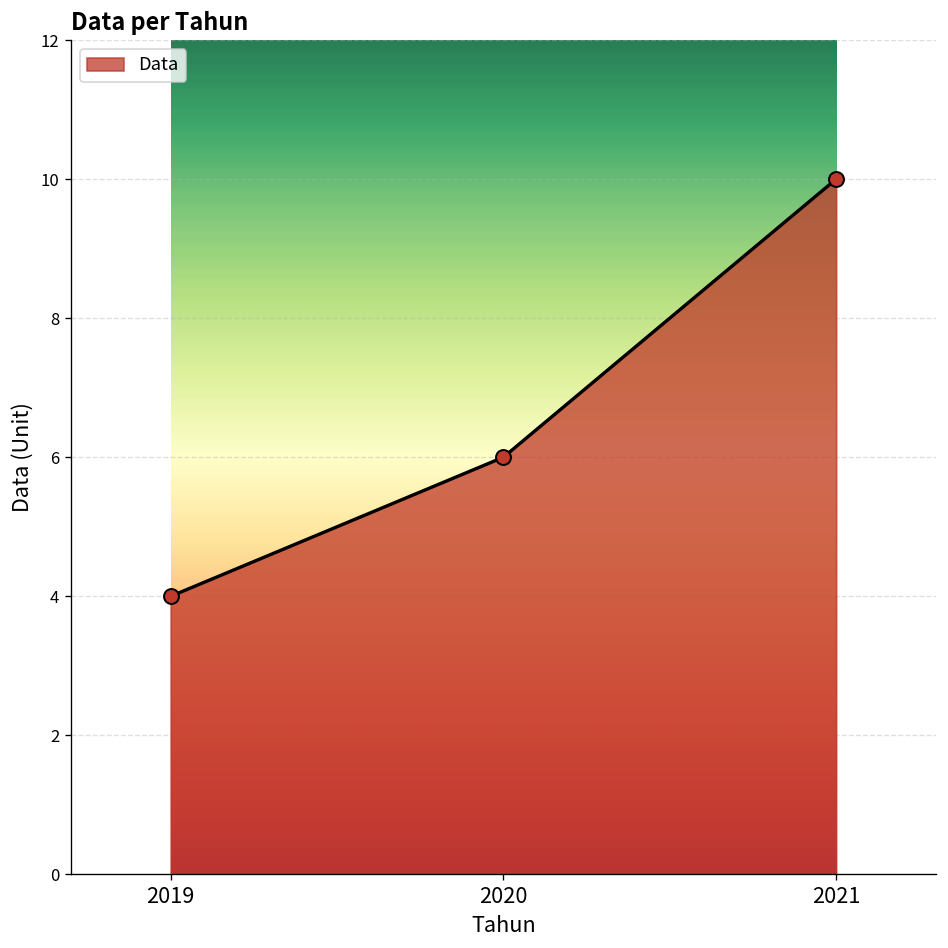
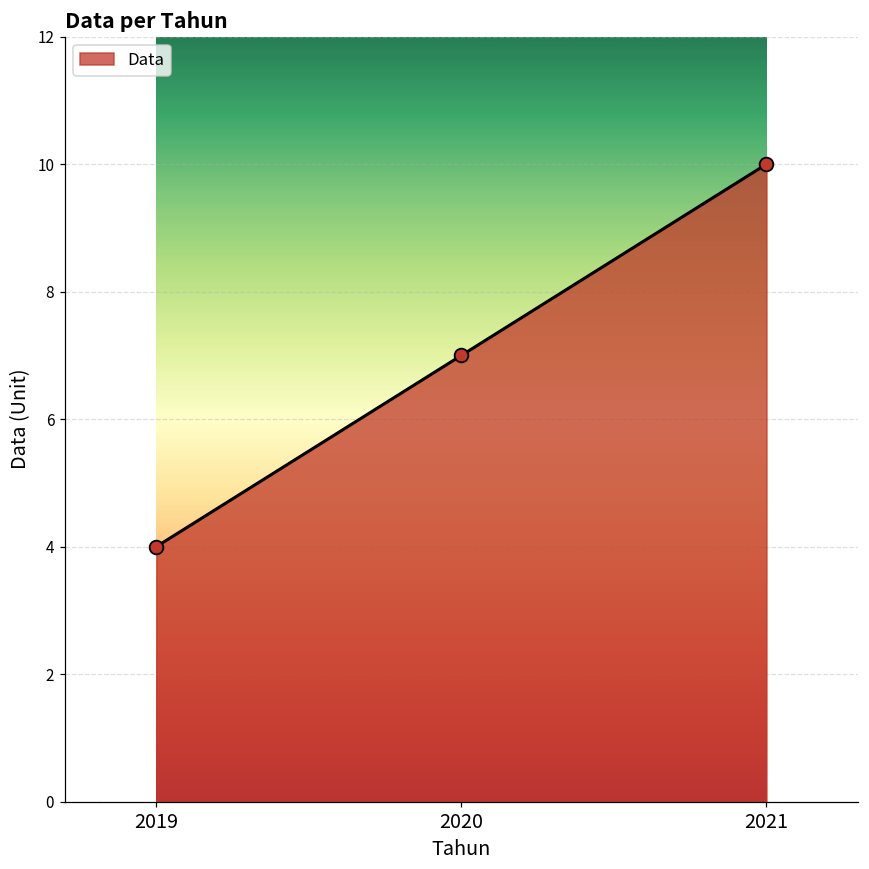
2020: 6 -> 7
